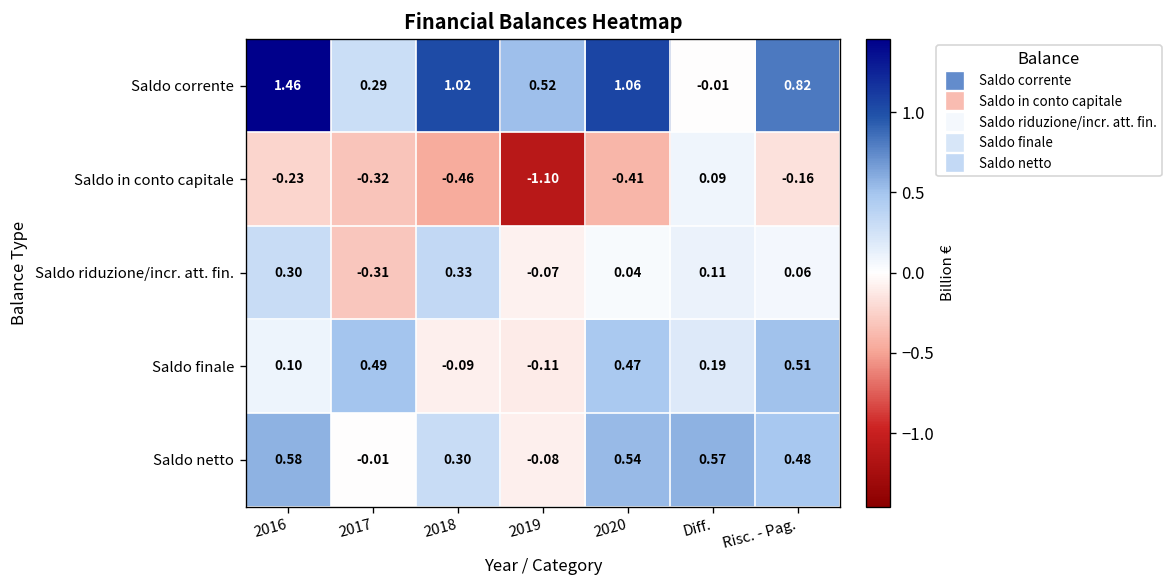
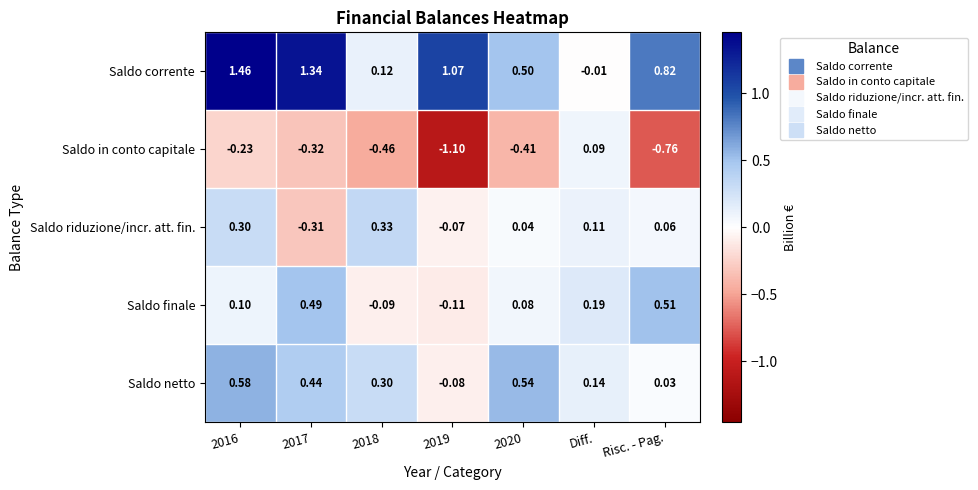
Saldo corrente, 2017: 0.29 -> 1.34
Saldo corrente, 2018: 1.02 -> 0.12
Saldo corrente, 2019: 0.52 -> 1.07
Saldo corrente, 2020: 1.06 -> 0.50
Saldo in conto capitale, Risc. - Pag.: -0.16 -> -0.76
Saldo finale, 2020: 0.47 -> 0.08
Saldo netto, 2017: -0.01 -> 0.44
Saldo netto, Diff.: 0.57 -> 0.14
Saldo netto, Risc. - Pag.: 0.48 -> 0.03
